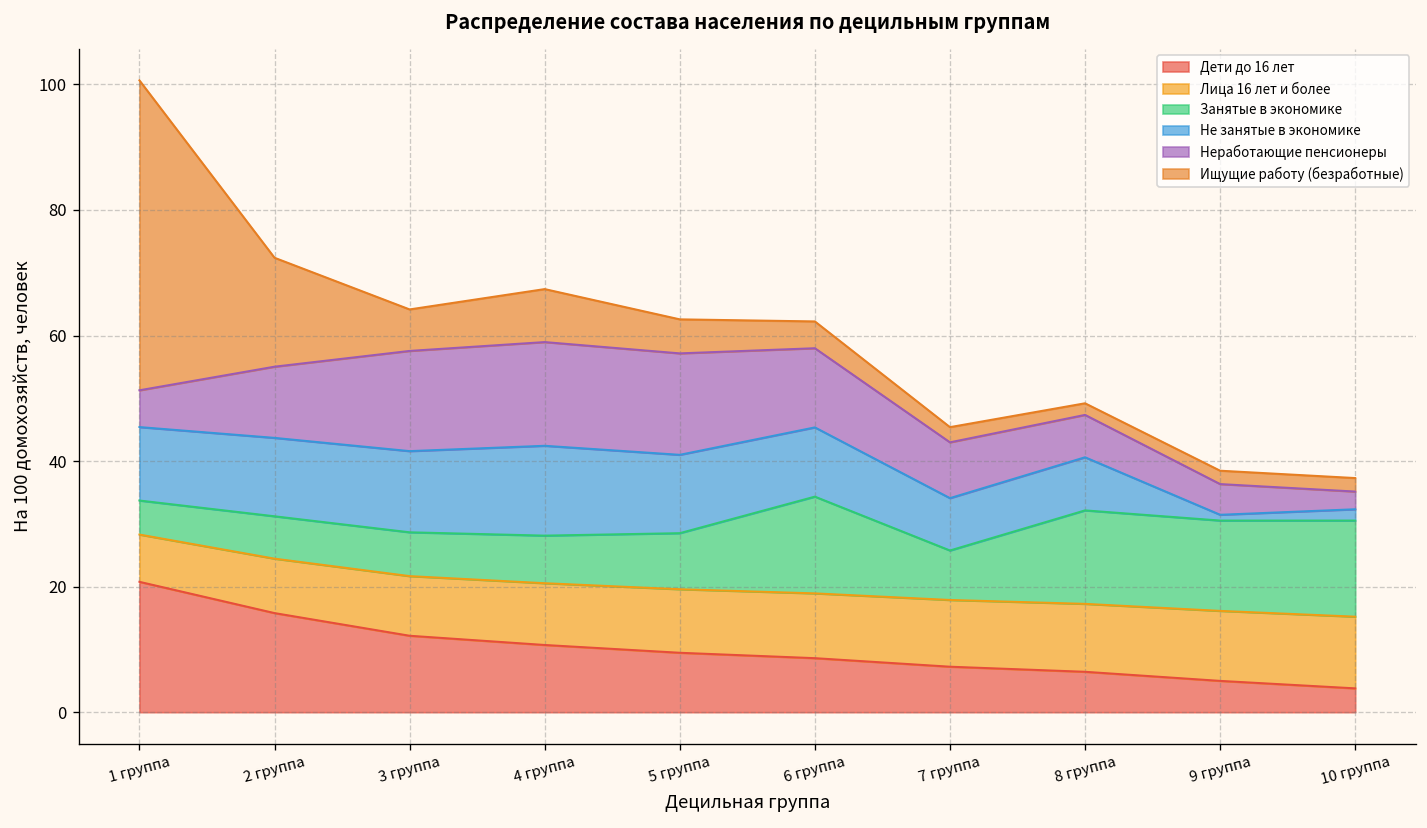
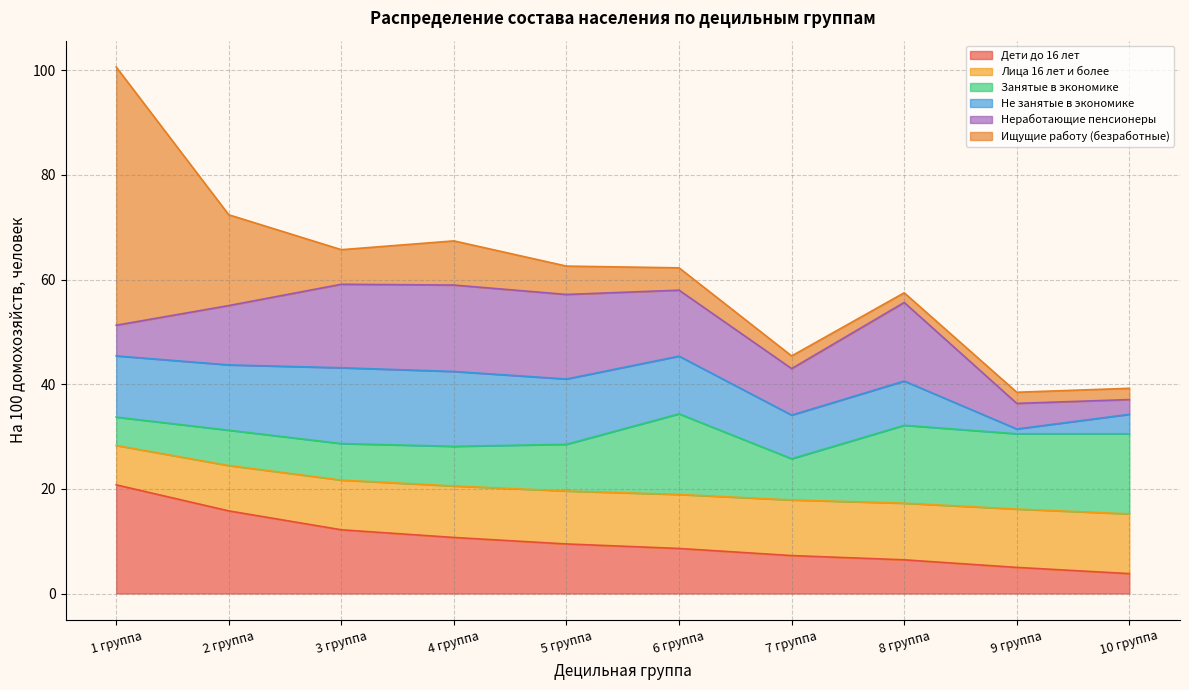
Не занятые в экономике, 3 группа: 13 -> 14
Неработающие пенсионеры, 8 группа: 7 -> 15
Не занятые в экономике, 10 группа: 2 -> 4
